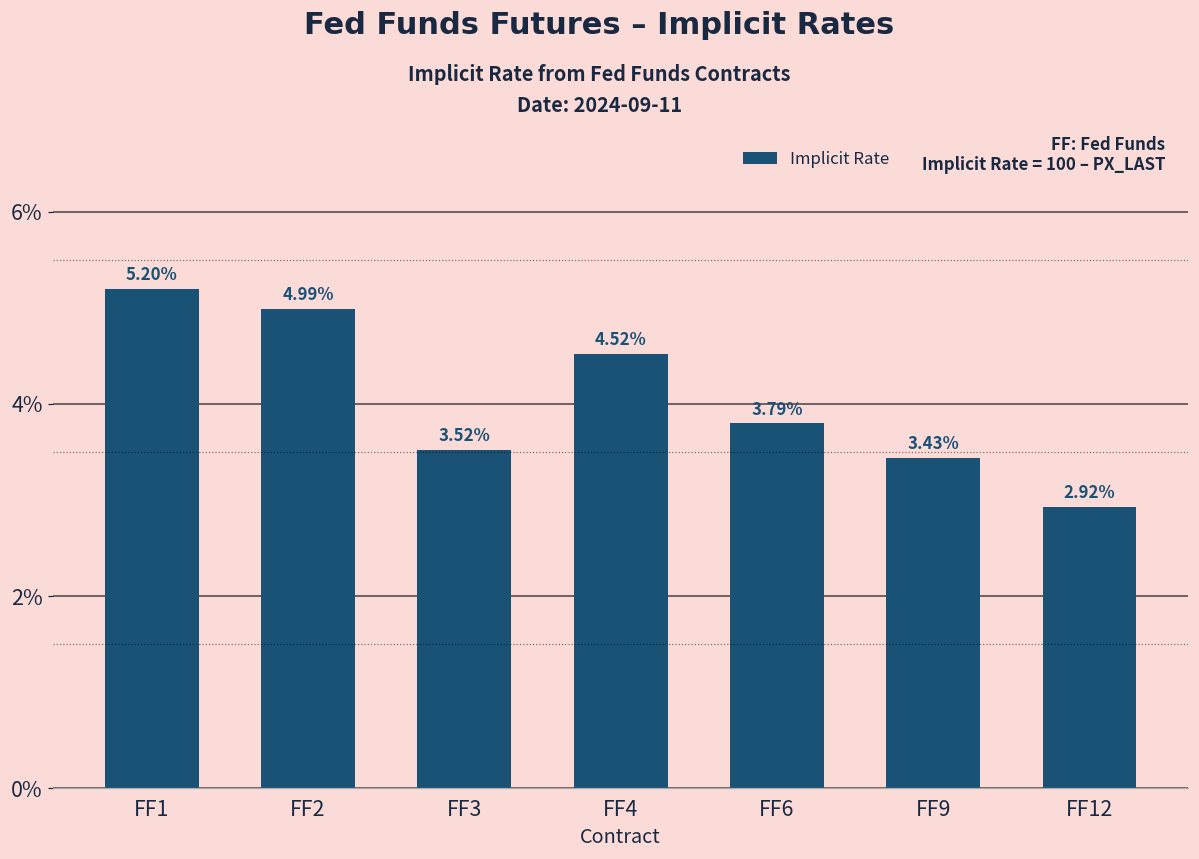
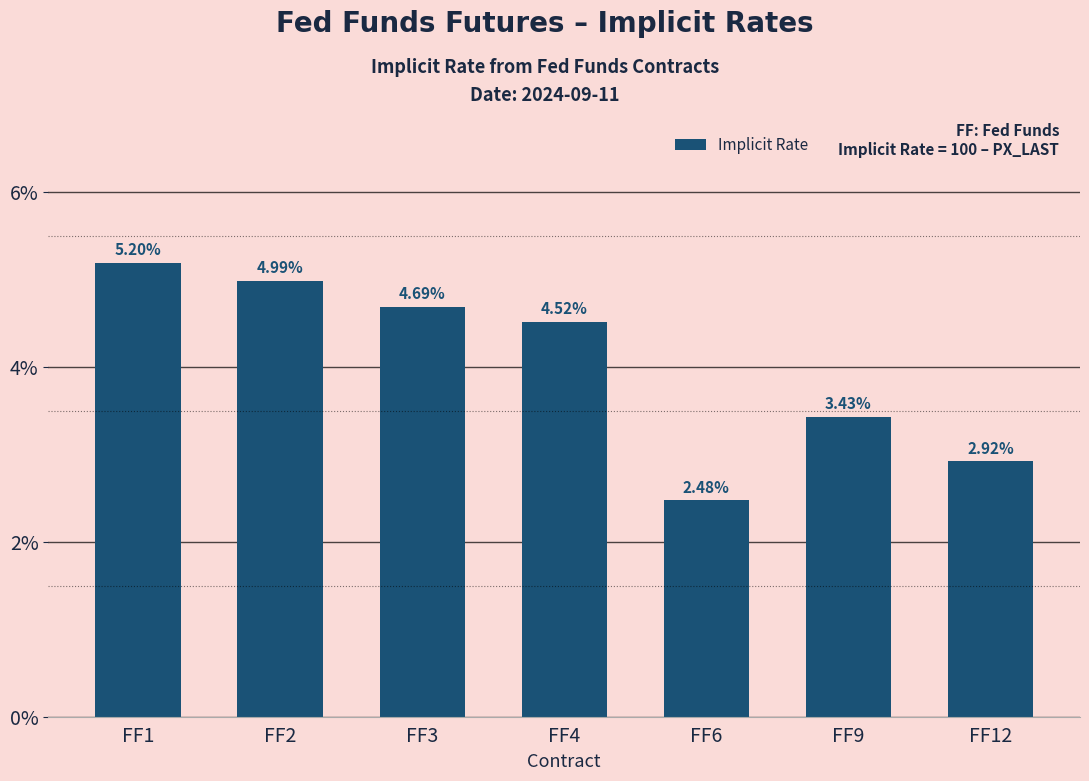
FF3: 3.52% -> 4.69%
FF6: 3.79% -> 2.48%
